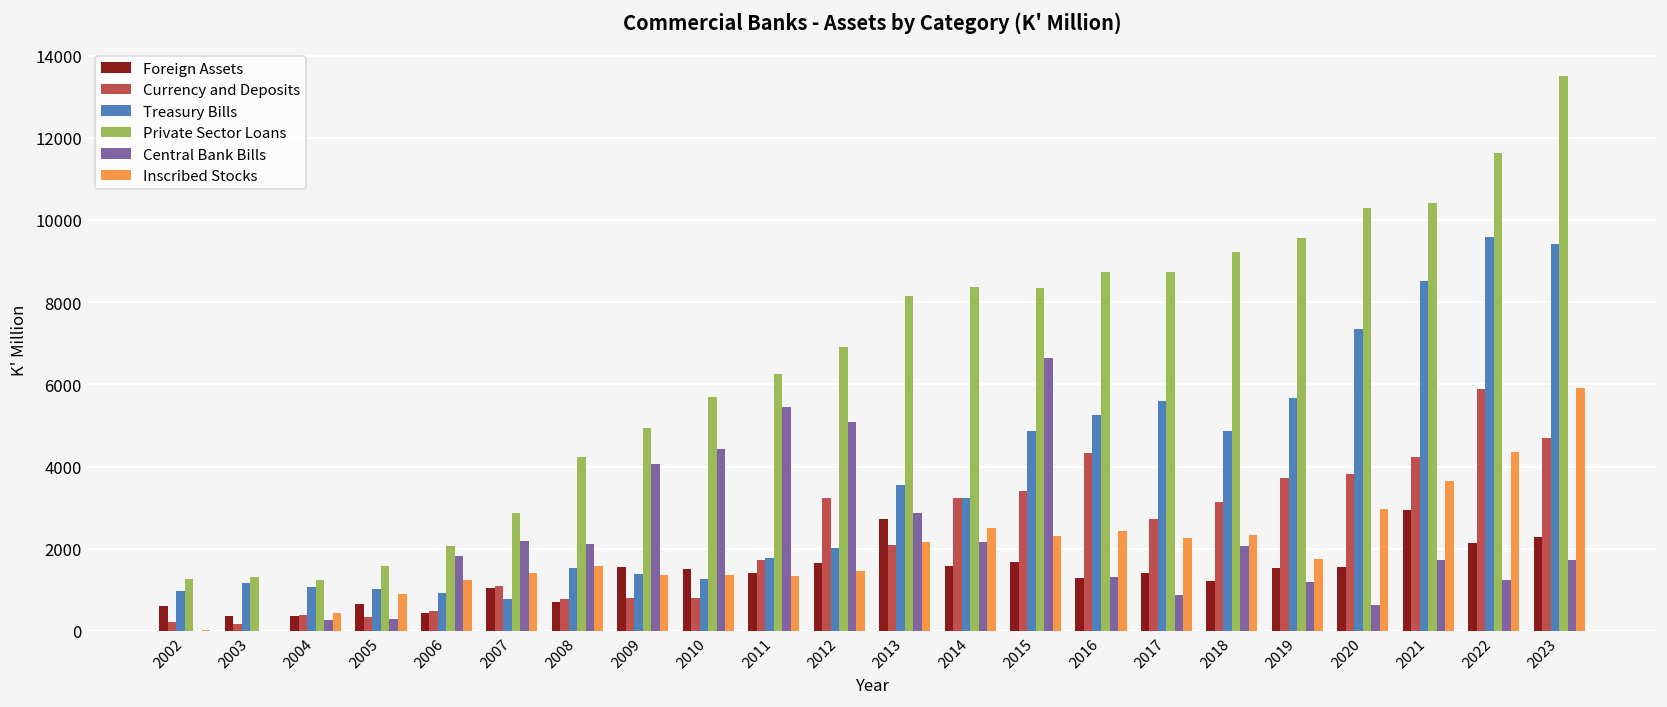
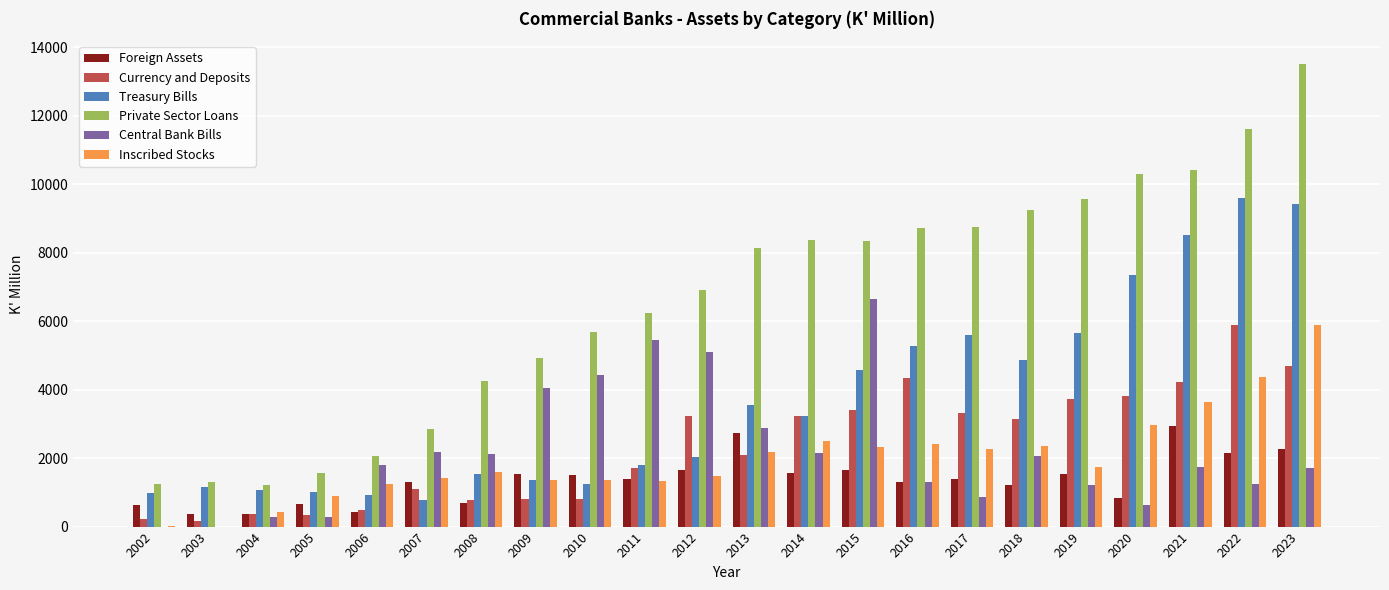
Foreign Assets, 2007: 1000 -> 1300
Treasury Bills, 2015: 4900 -> 4600
Currency and Deposits, 2017: 2700 -> 3300
Foreign Assets, 2020: 1600 -> 800
